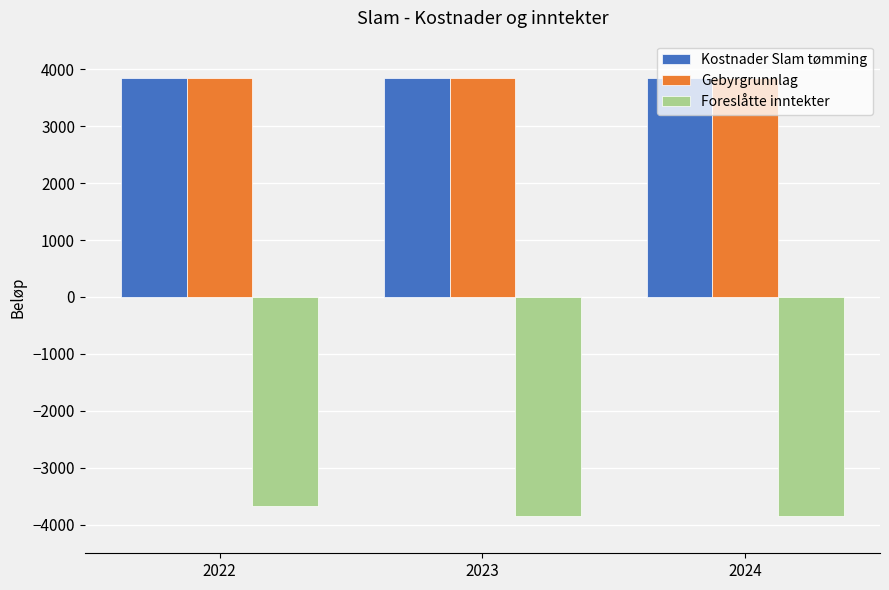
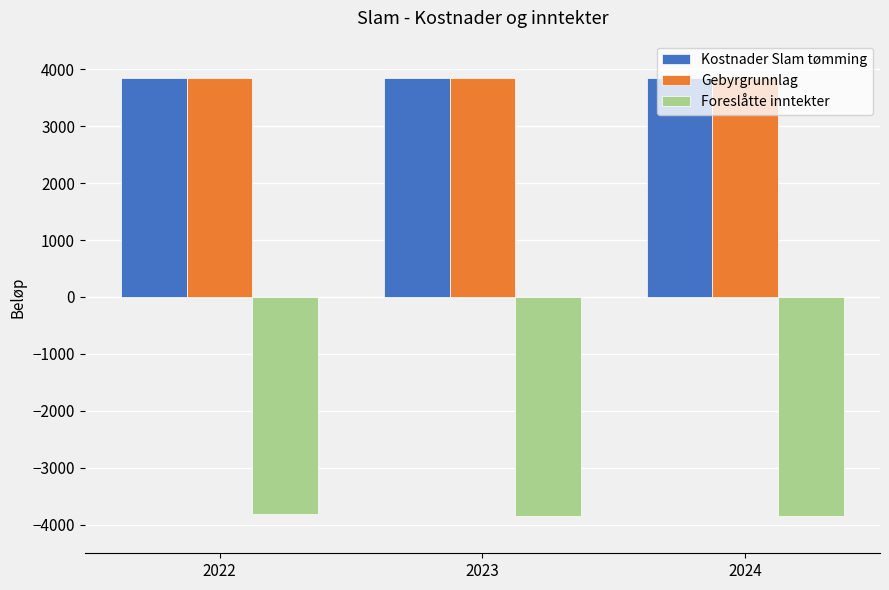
Foreslåtte inntekter, 2022: -3700 -> -3800
